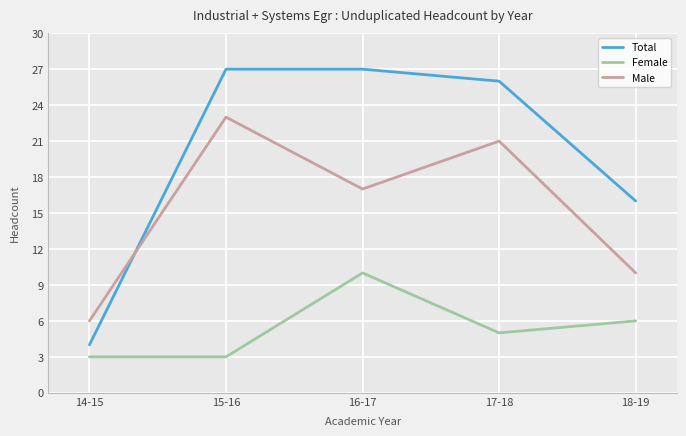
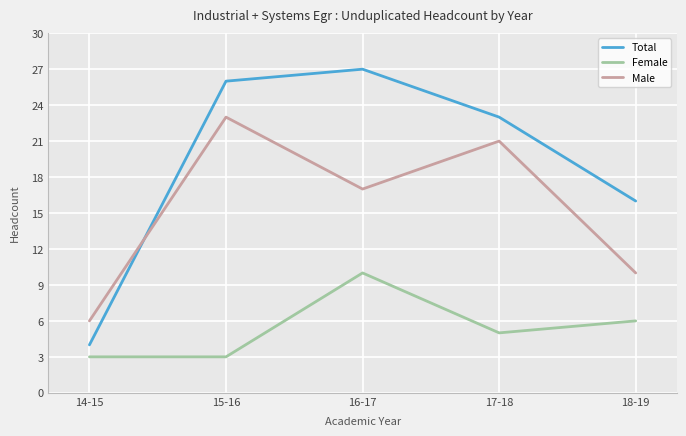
Total, 15-16: 27 -> 26
Total, 17-18: 26 -> 23
